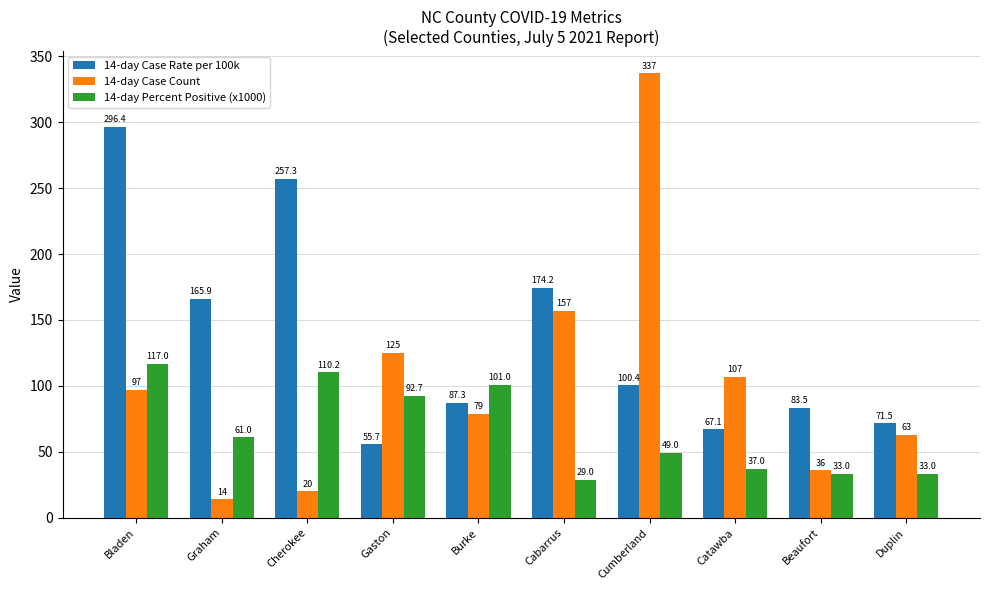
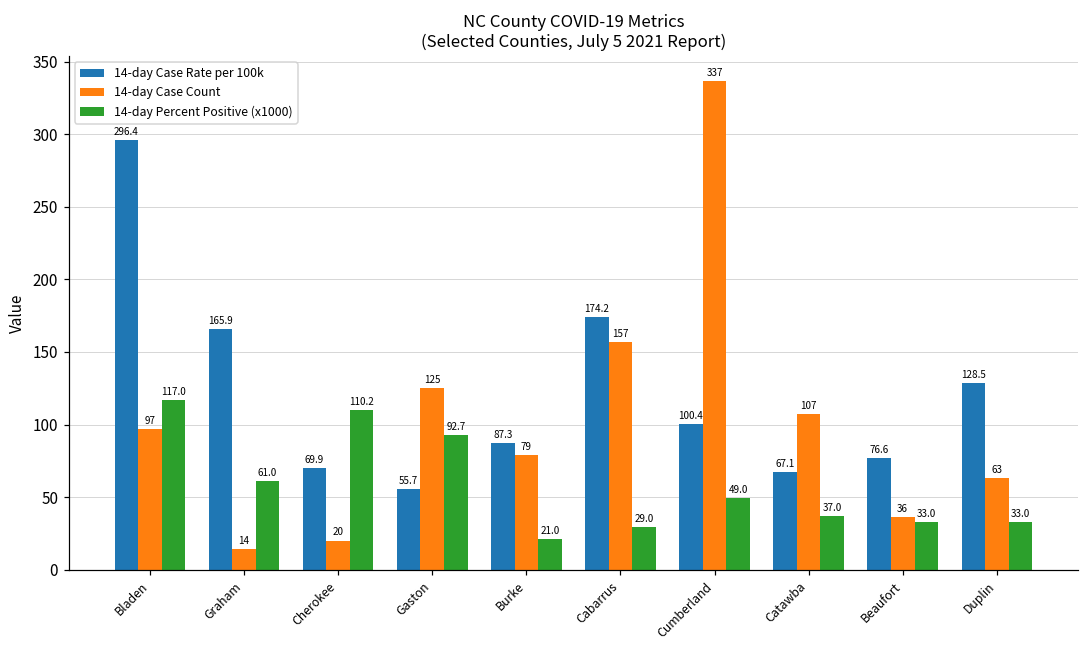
14-day Case Rate per 100k, Cherokee: 257.3 -> 69.9
14-day Percent Positive (x1000), Burke: 101.0 -> 21.0
14-day Case Rate per 100k, Beaufort: 83.5 -> 76.6
14-day Case Rate per 100k, Duplin: 71.5 -> 128.5
